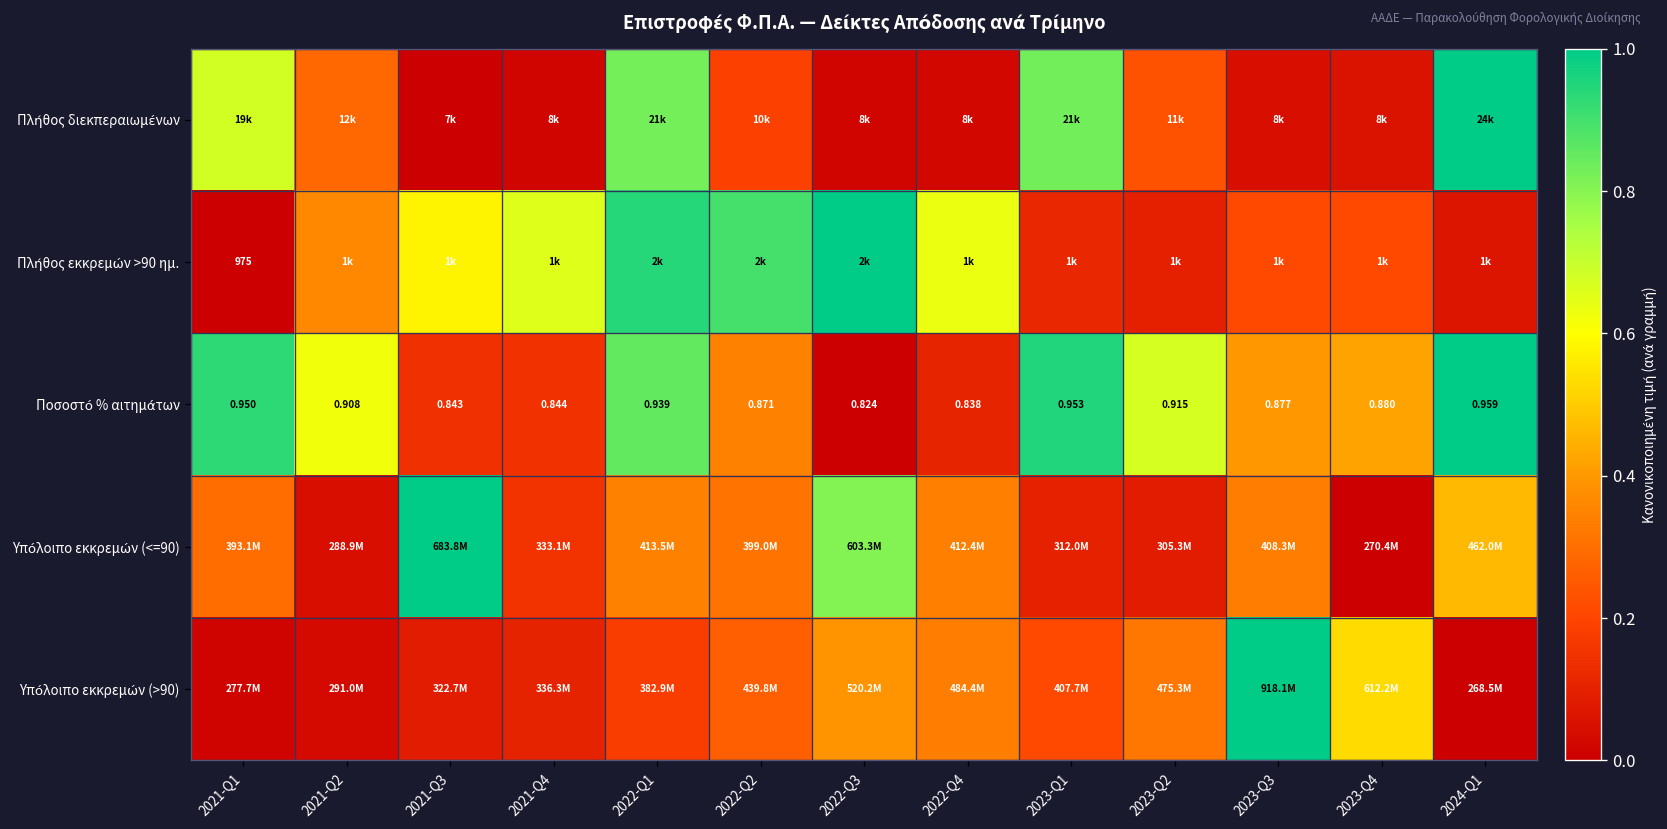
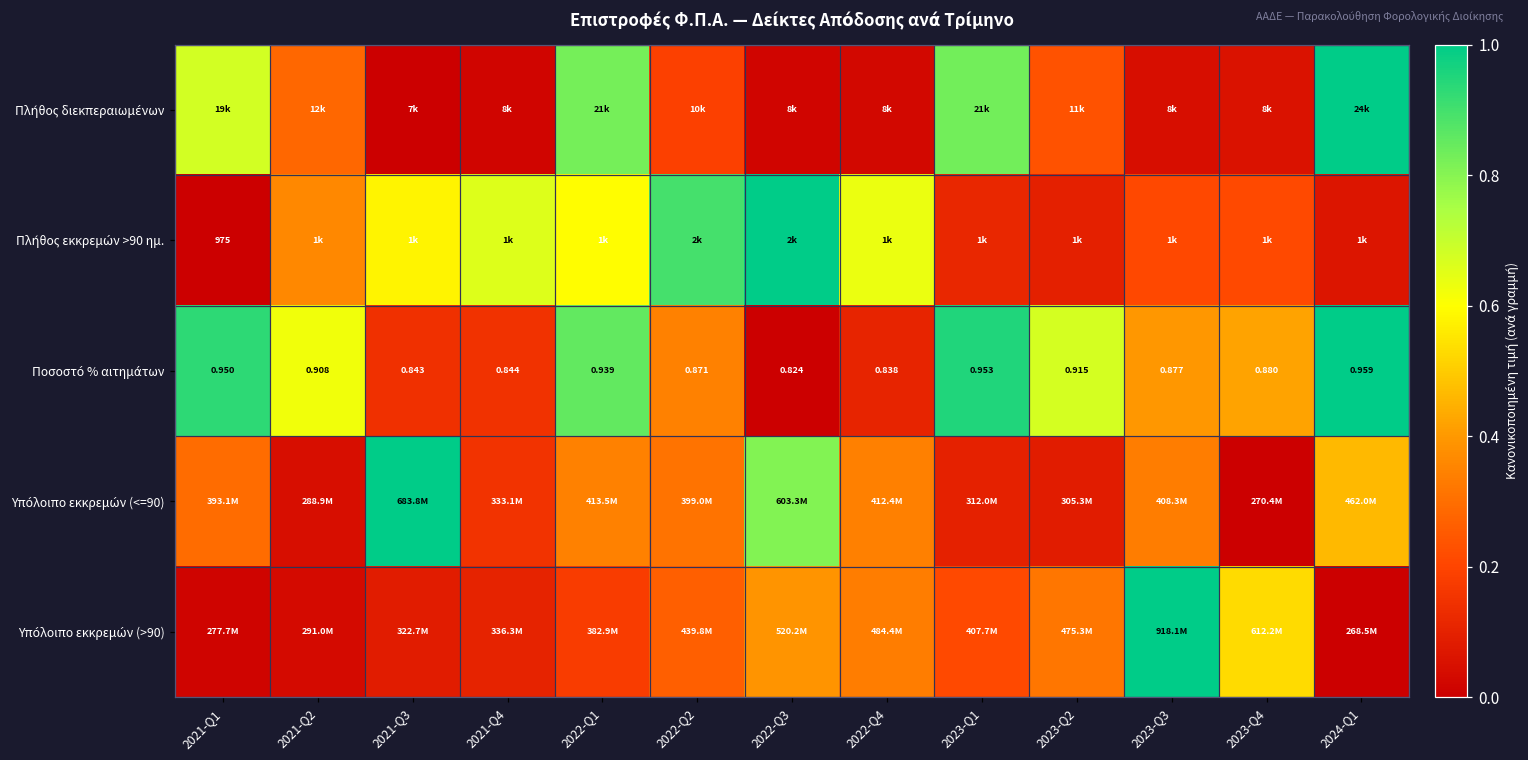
Πλήθος εκκρεμών >90 ημ., 2022-Q1: 2k -> 1k
